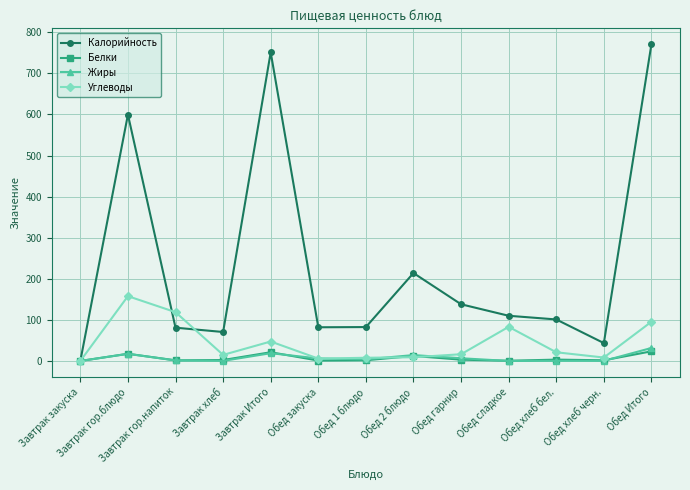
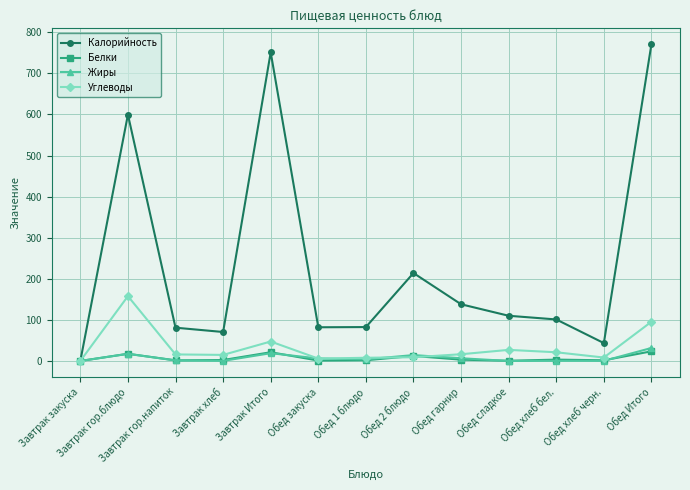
Углеводы, Завтрак гор.напиток: 120 -> 20
Углеводы, Обед сладкое: 80 -> 30
